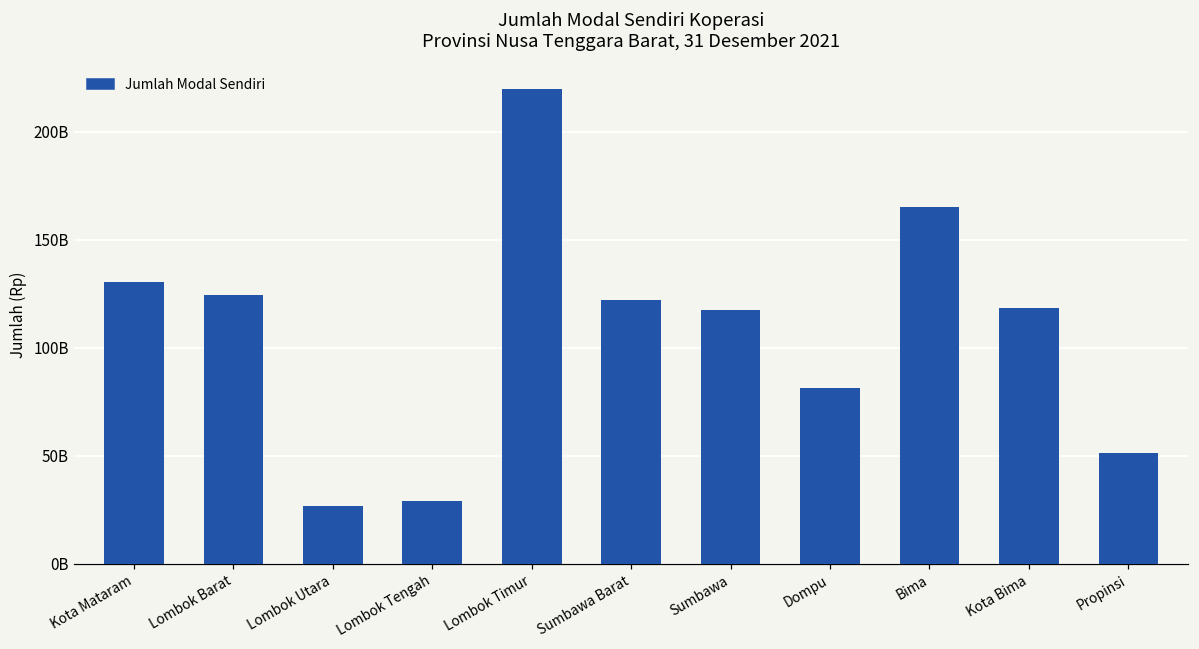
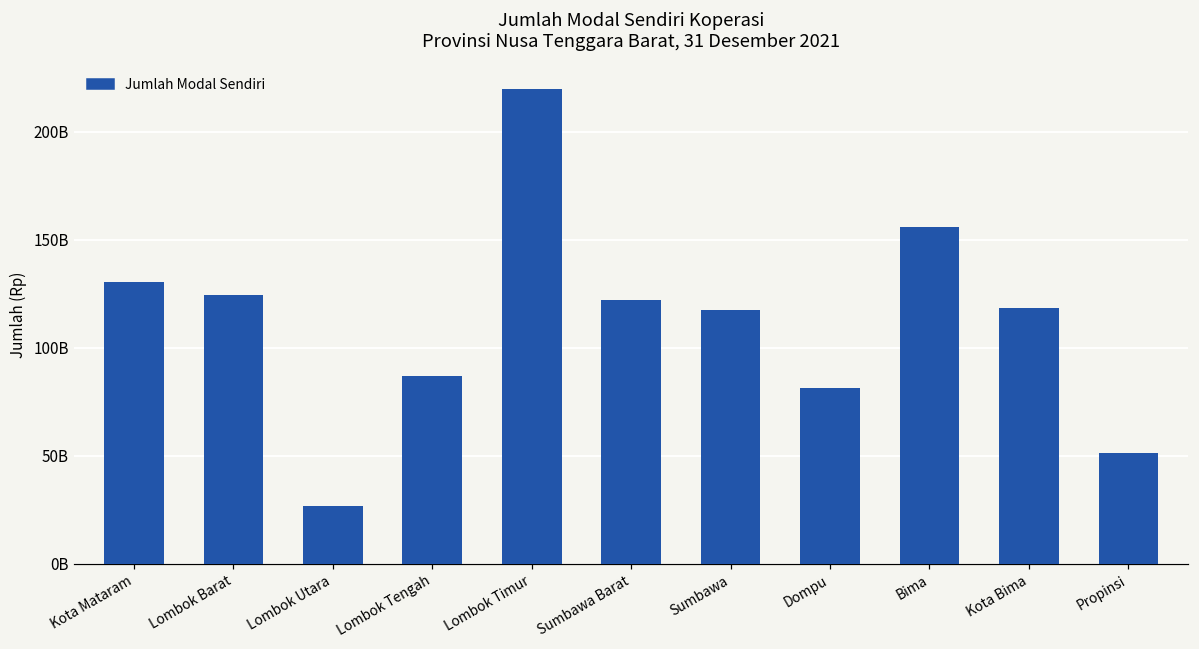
Lombok Tengah: 29000000000 -> 87000000000
Bima: 165000000000 -> 156000000000
